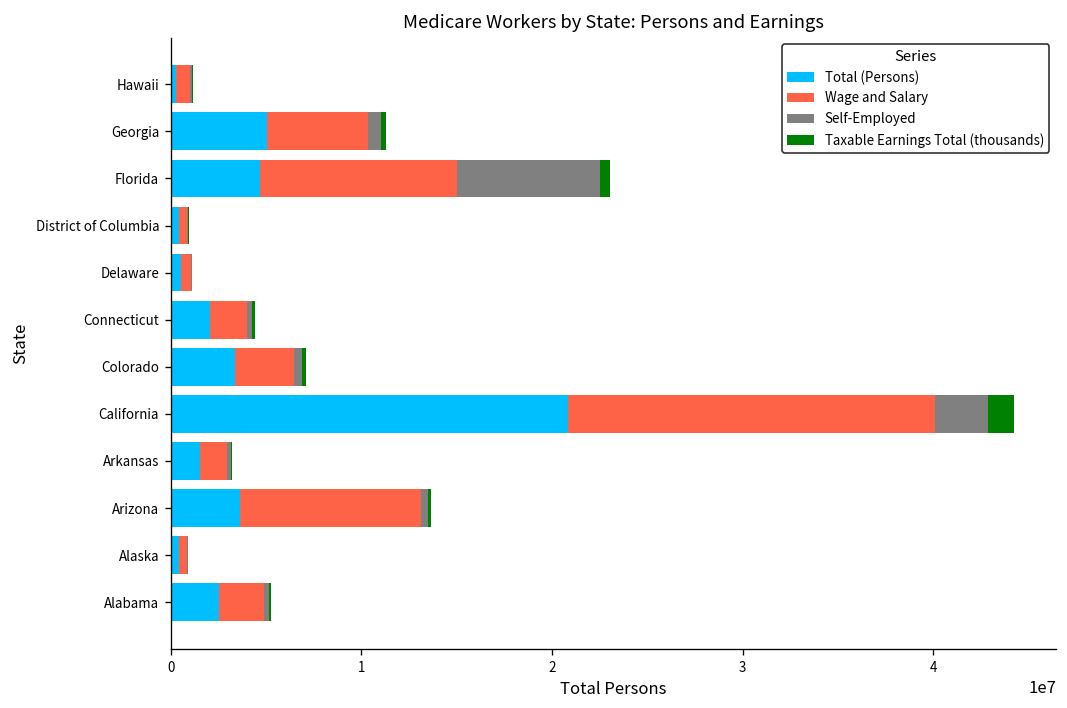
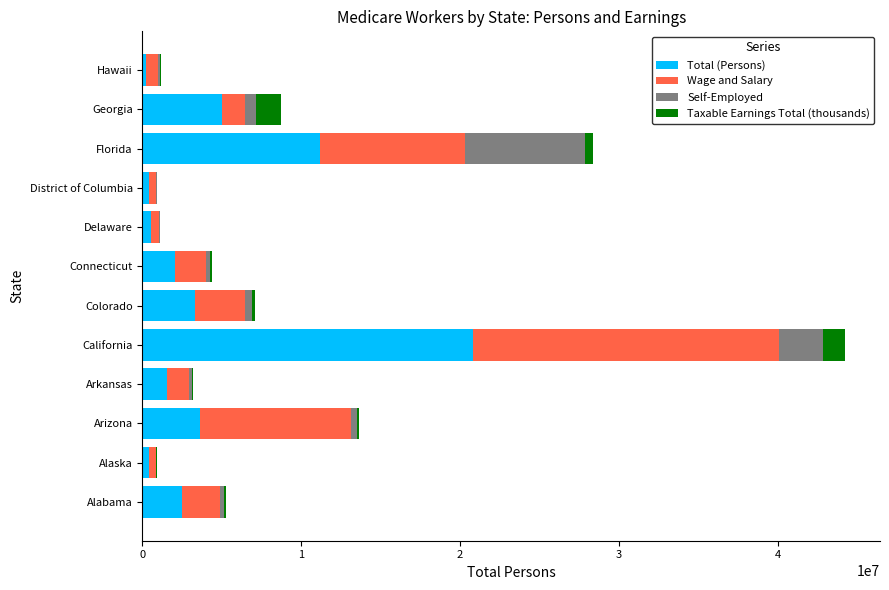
Wage and Salary, Georgia: 5300000 -> 1400000
Taxable Earnings Total (thousands), Georgia: 300000 -> 1600000
Total (Persons), Florida: 4700000 -> 11200000
Wage and Salary, Florida: 10300000 -> 9200000
